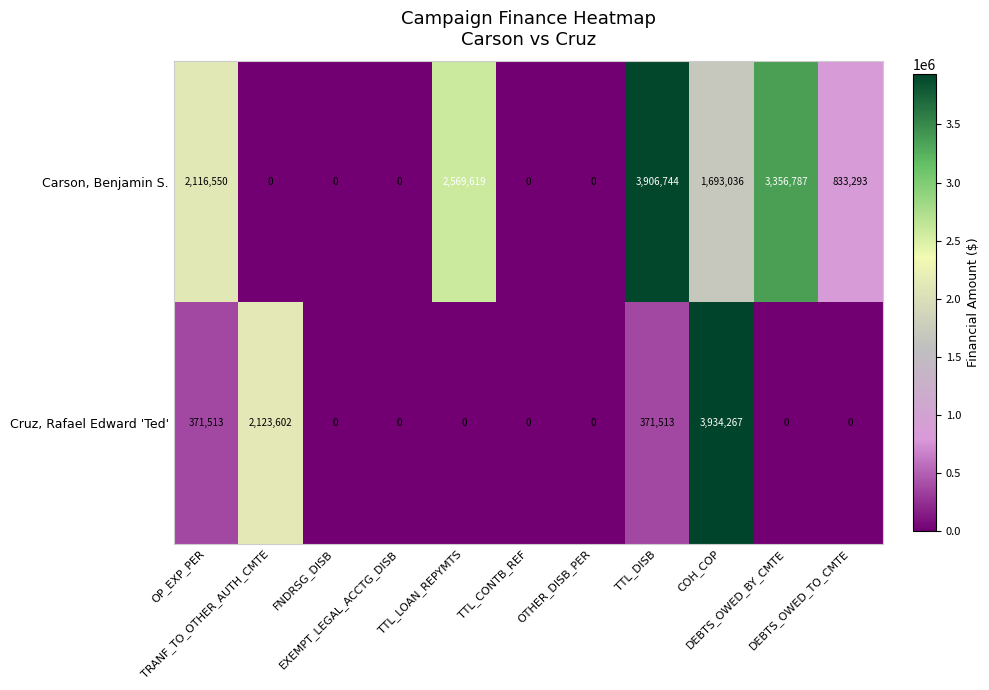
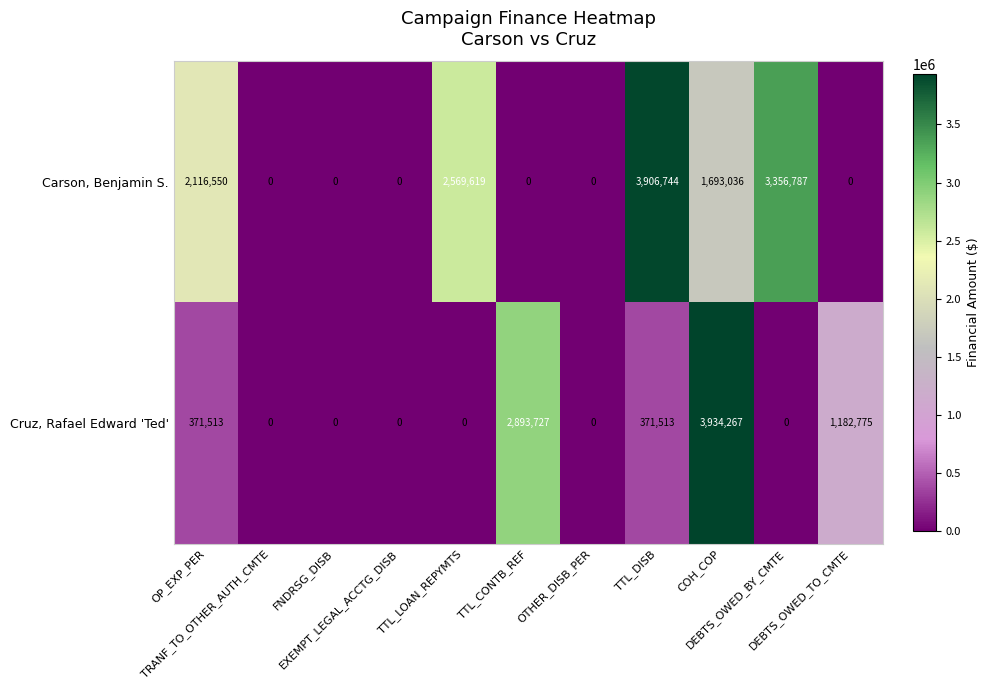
Carson, Benjamin S., DEBTS_OWED_TO_CMTE: 833,293 -> 0
Cruz, Rafael Edward 'Ted', TRANF_TO_OTHER_AUTH_CMTE: 2,123,602 -> 0
Cruz, Rafael Edward 'Ted', TTL_CONTB_REF: 0 -> 2,893,727
Cruz, Rafael Edward 'Ted', DEBTS_OWED_TO_CMTE: 0 -> 1,182,775
